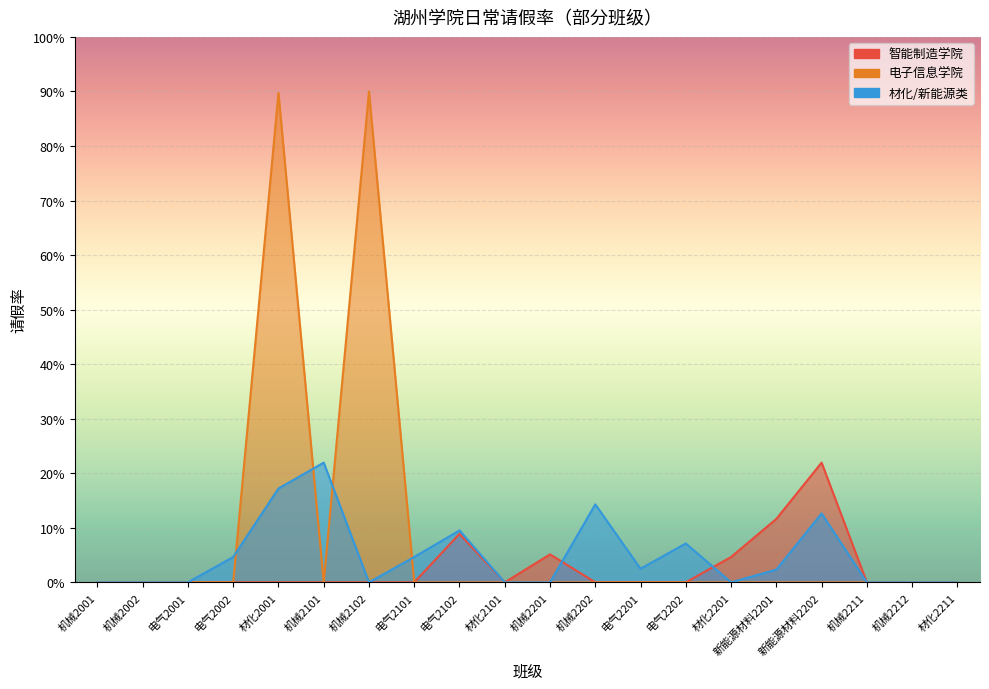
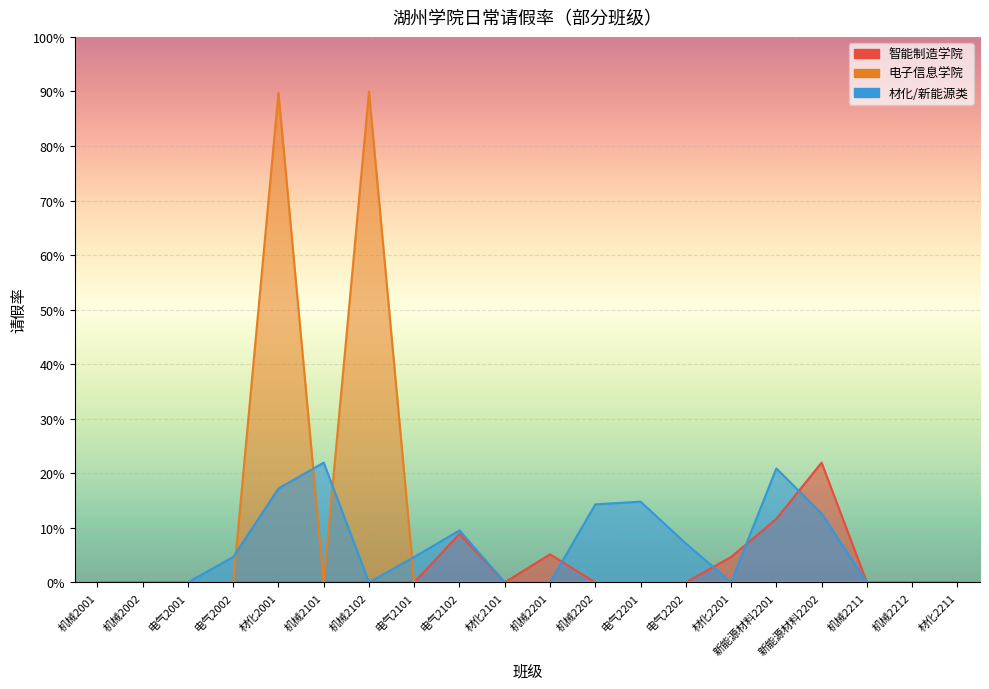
材化/新能源类, 电气2201: 3% -> 15%
材化/新能源类, 新能源材料2201: 2% -> 21%
